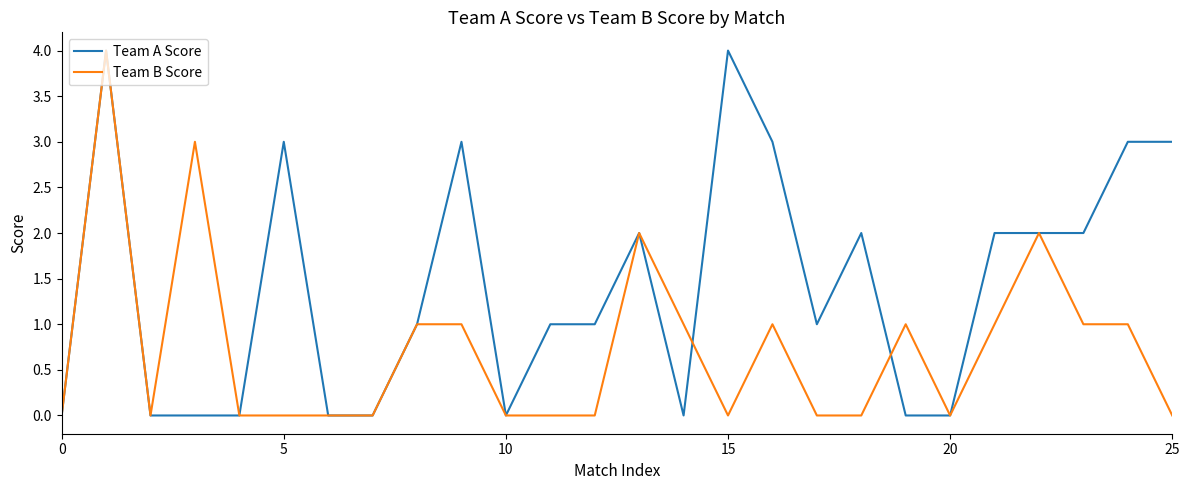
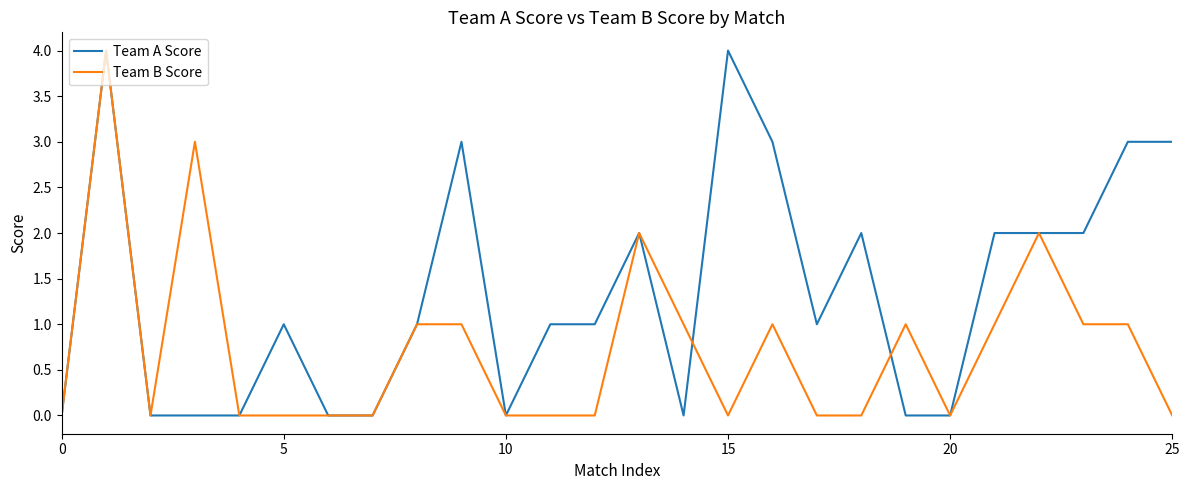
Team A Score, 5: 3 -> 1
